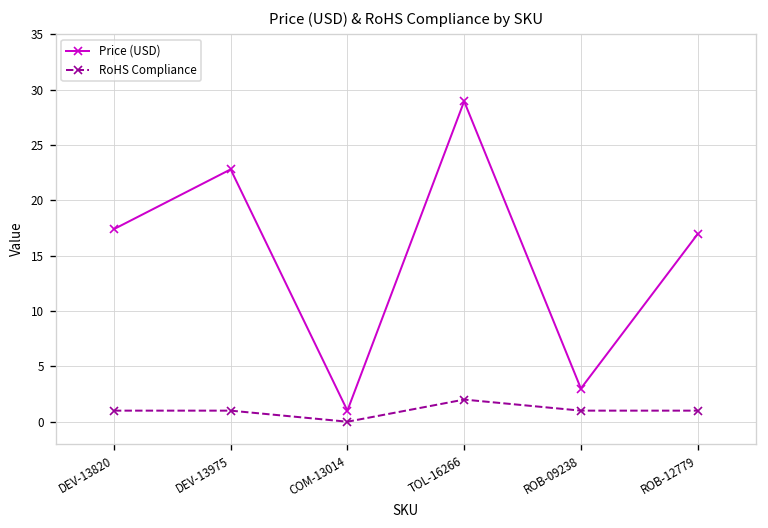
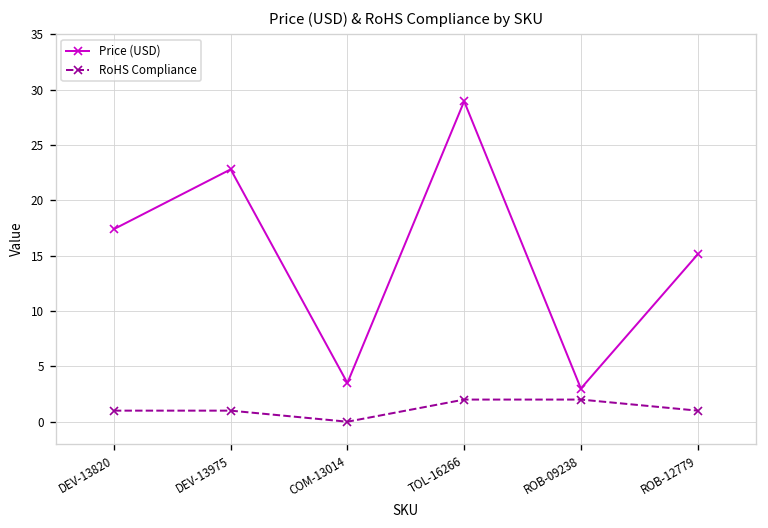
Price (USD), COM-13014: 1 -> 4
RoHS Compliance, ROB-09238: 1 -> 2
Price (USD), ROB-12779: 17 -> 15
